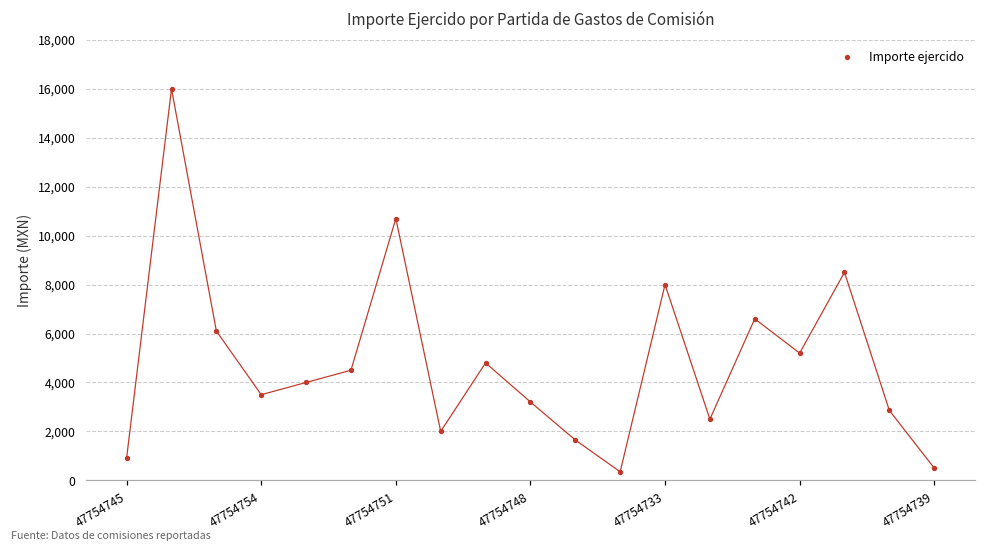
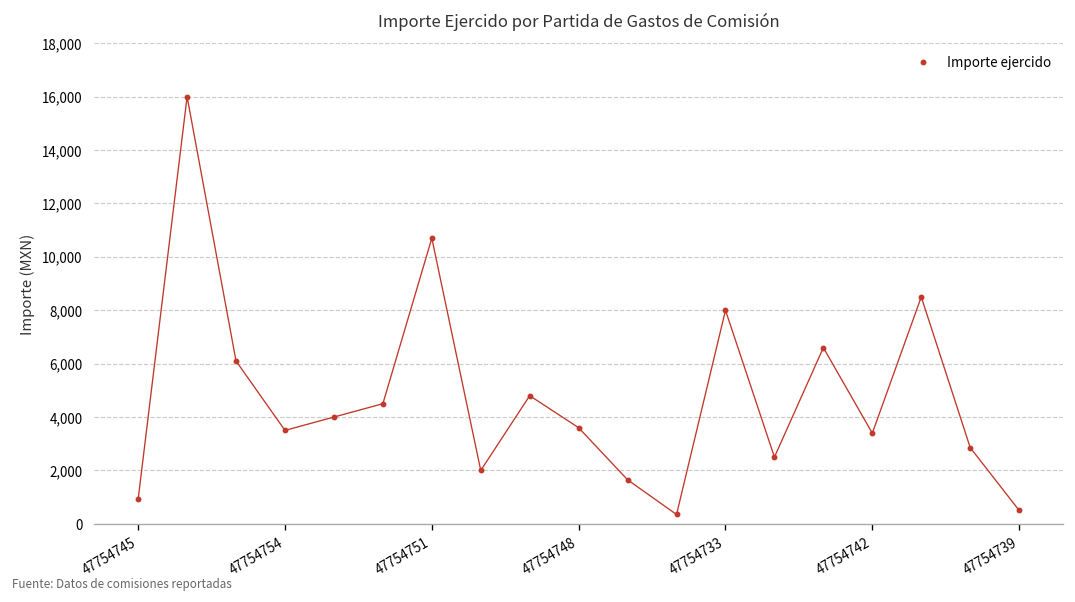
47754748: 3,200 -> 3,600
47754742: 5,200 -> 3,400
